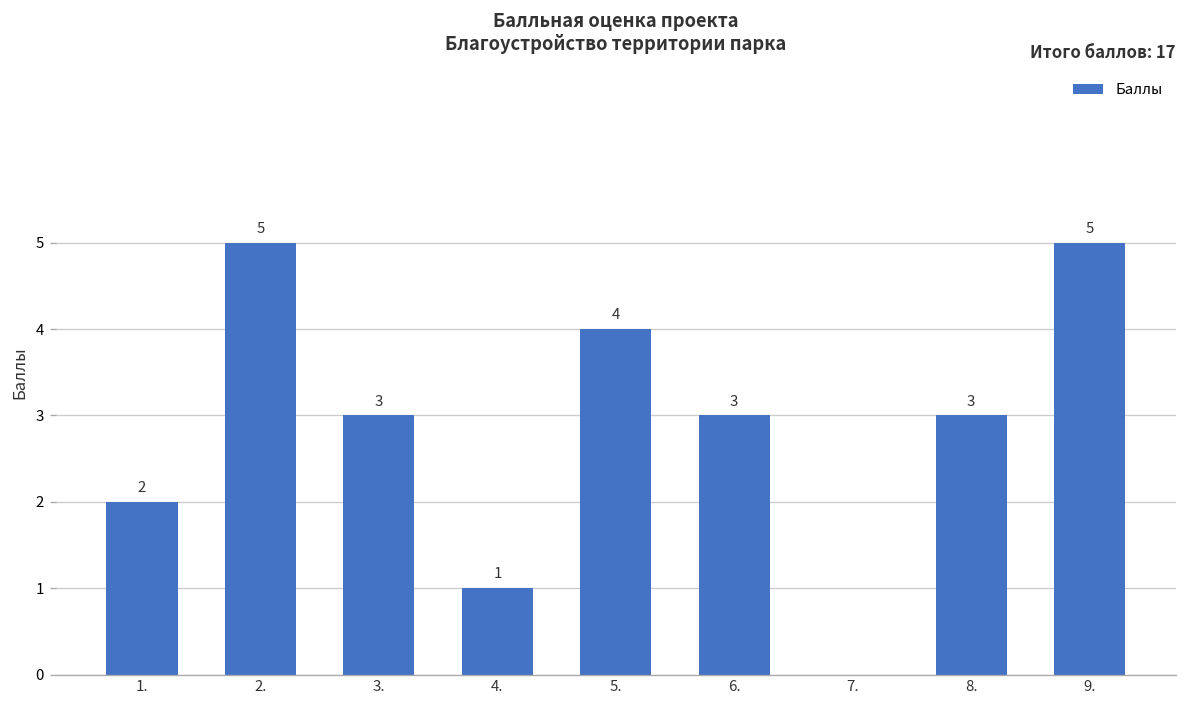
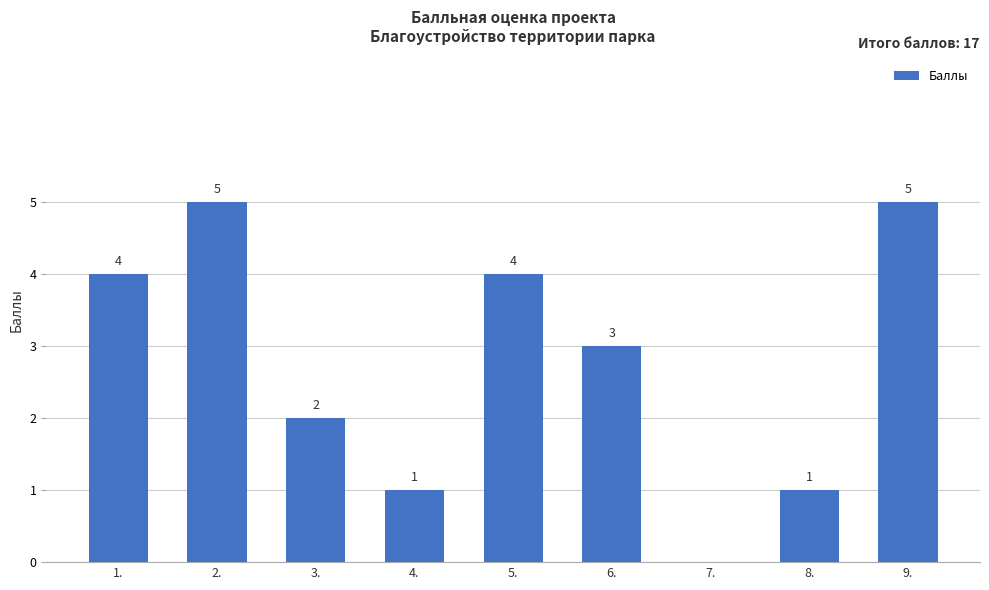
1.: 2 -> 4
3.: 3 -> 2
8.: 3 -> 1
